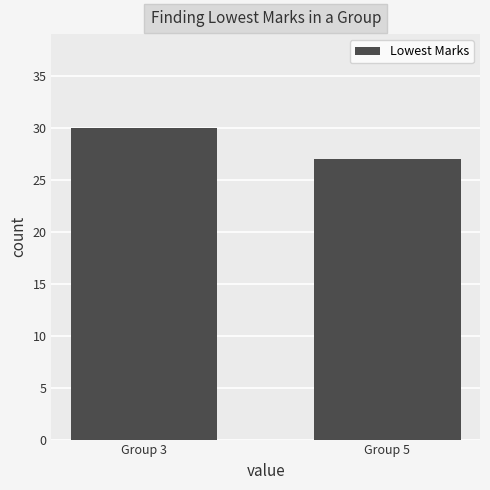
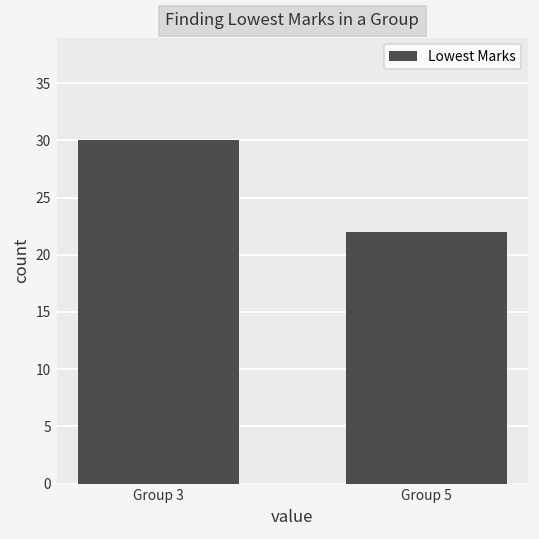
Group 5: 27 -> 22
